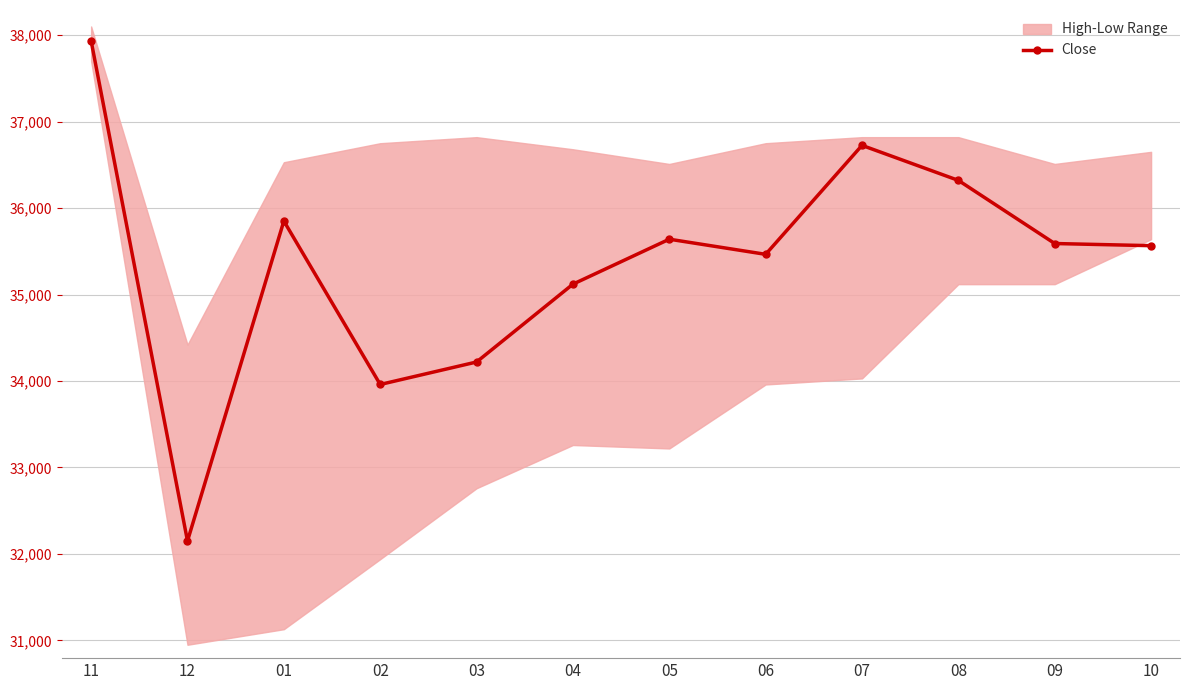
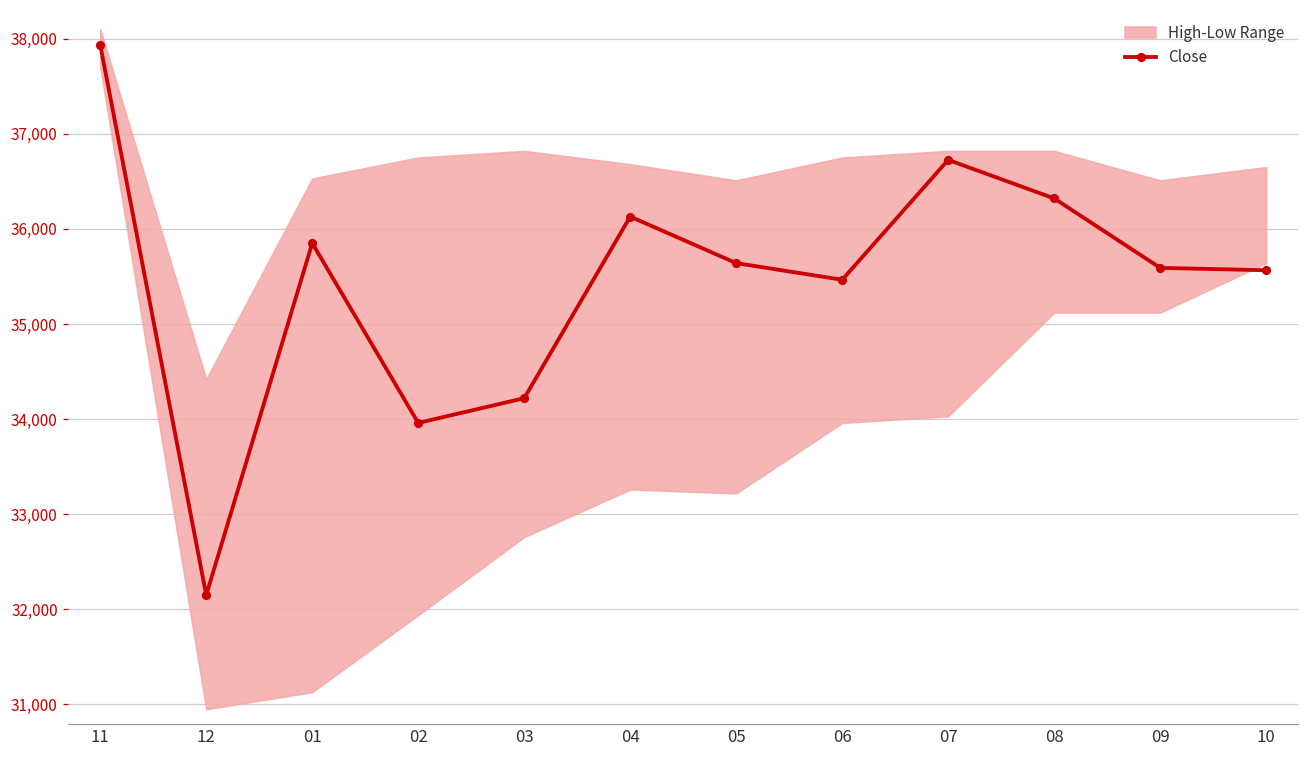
Close, 04: 35,100 -> 36,100
